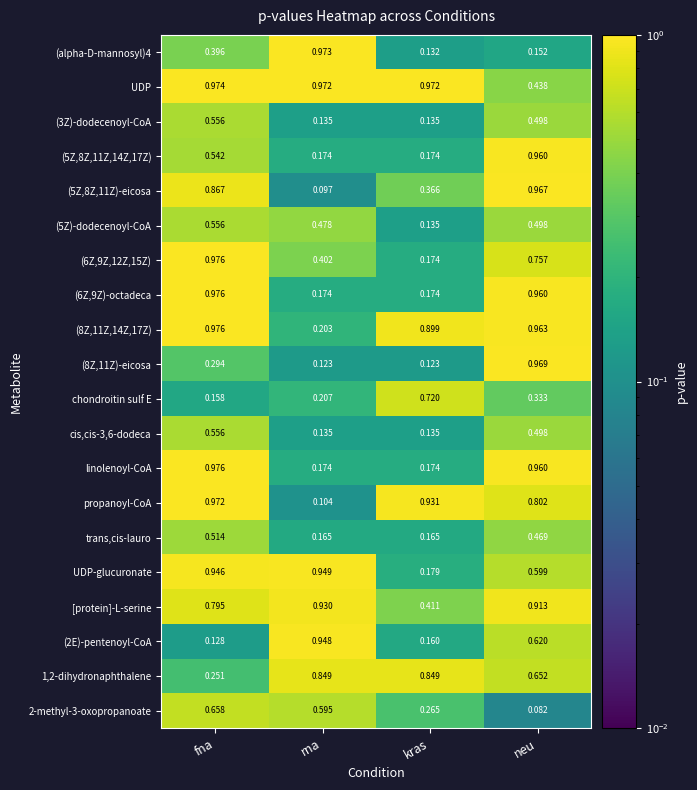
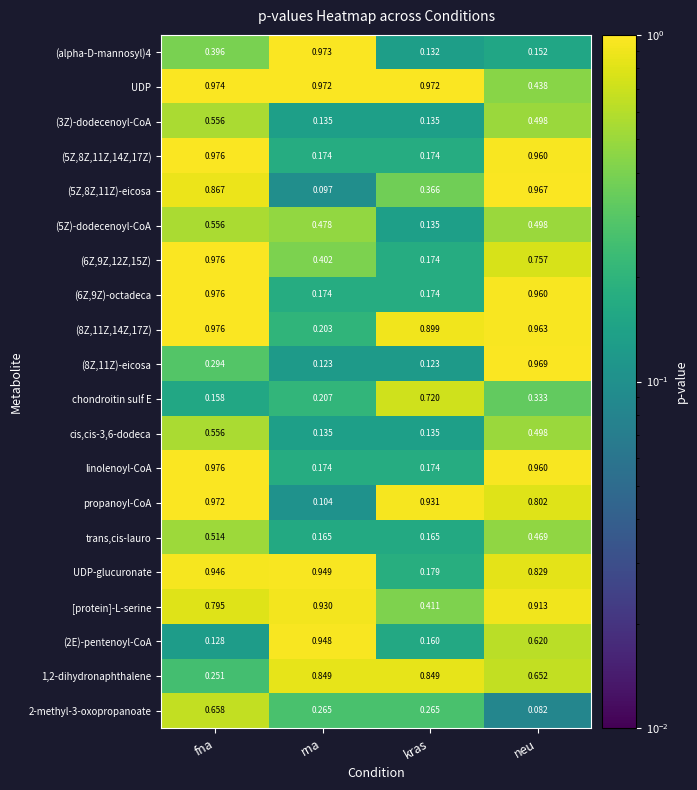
(5Z,8Z,11Z,14Z,17Z), fna: 0.542 -> 0.976
UDP-glucuronate, neu: 0.599 -> 0.829
2-methyl-3-oxopropanoate, rna: 0.595 -> 0.265
